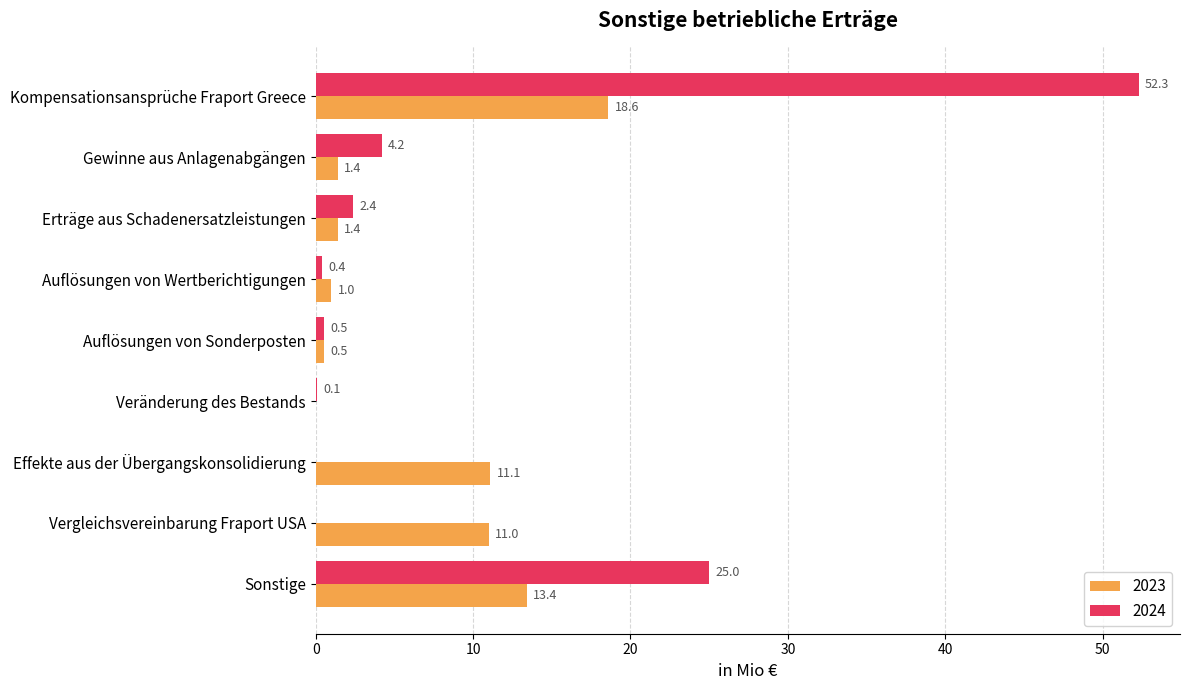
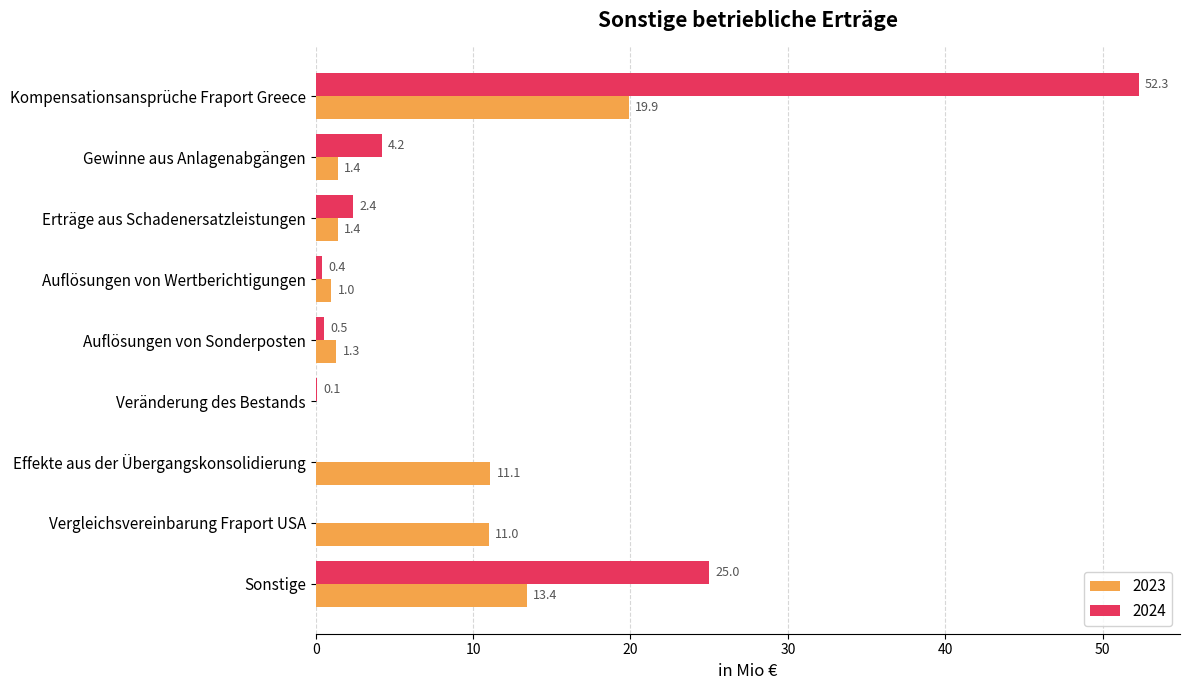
2023, Kompensationsansprüche Fraport Greece: 18.6 -> 19.9
2023, Auflösungen von Sonderposten: 0.5 -> 1.3
